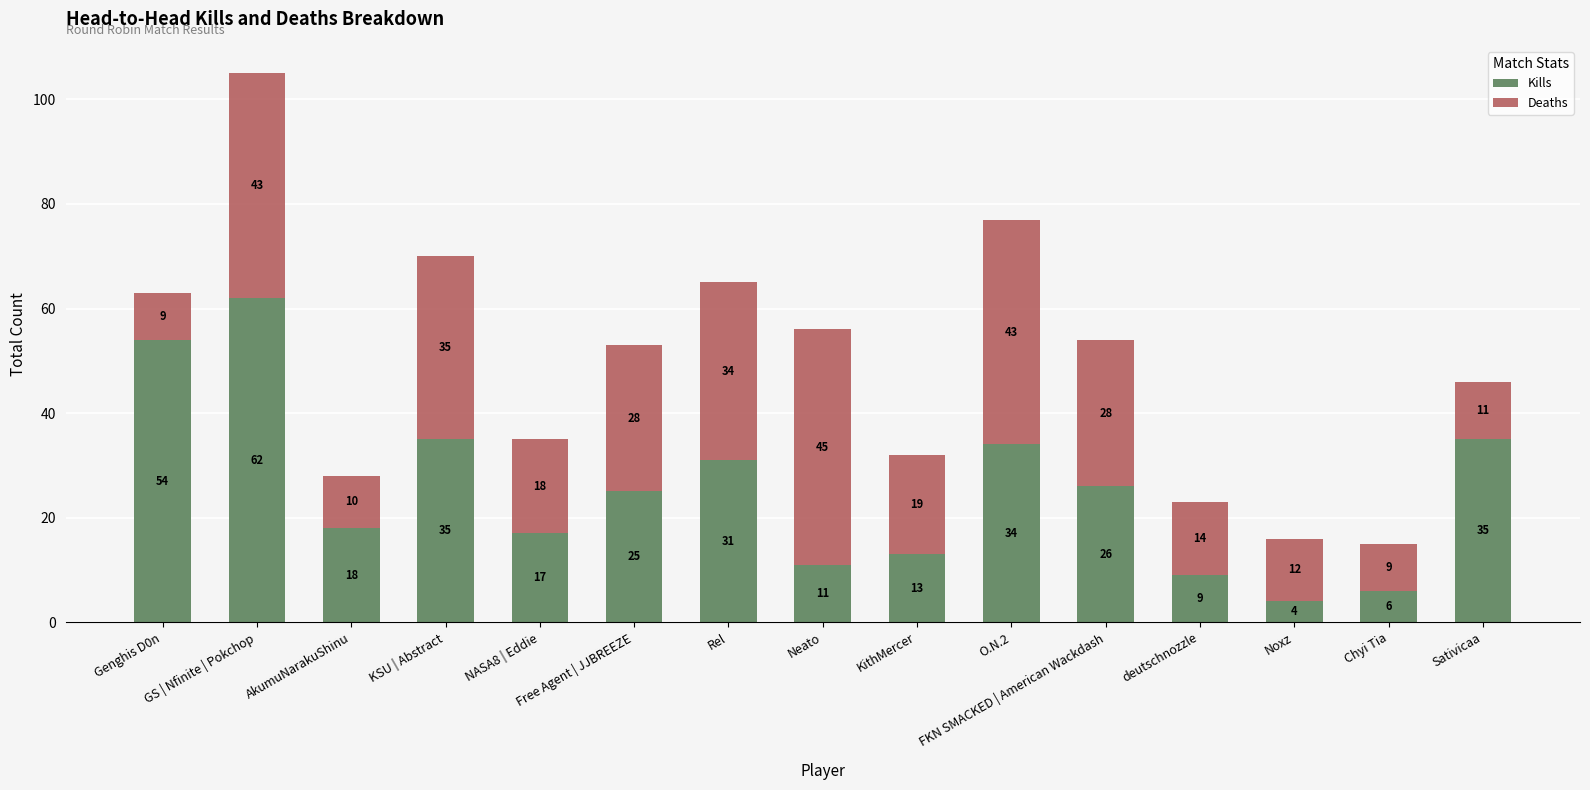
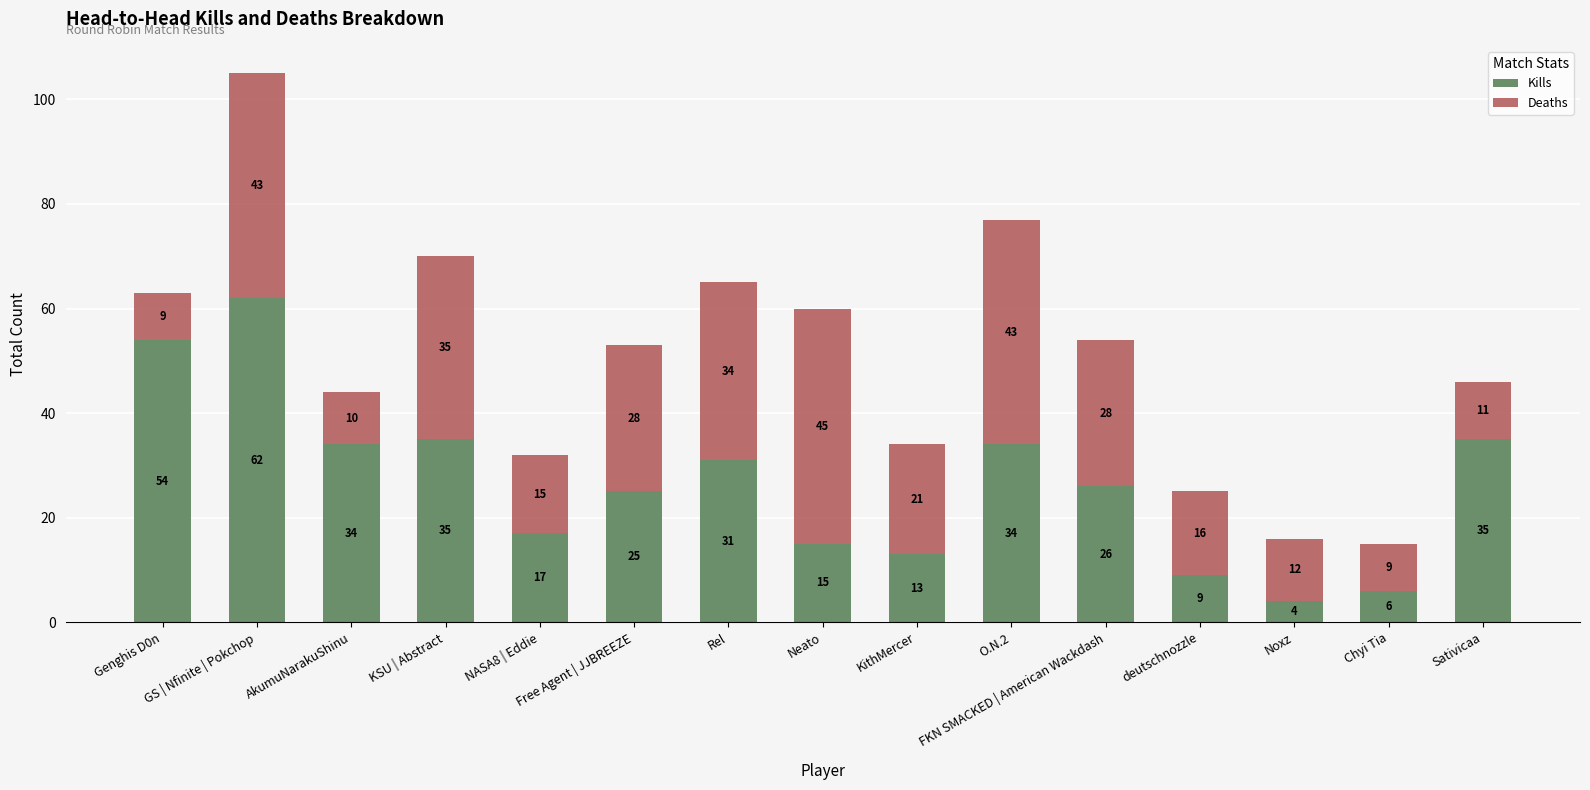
Kills, AkumuNarakuShinu: 18 -> 34
Deaths, NASA8 | Eddie: 18 -> 15
Kills, Neato: 11 -> 15
Deaths, KithMercer: 19 -> 21
Deaths, deutschnozzle: 14 -> 16
